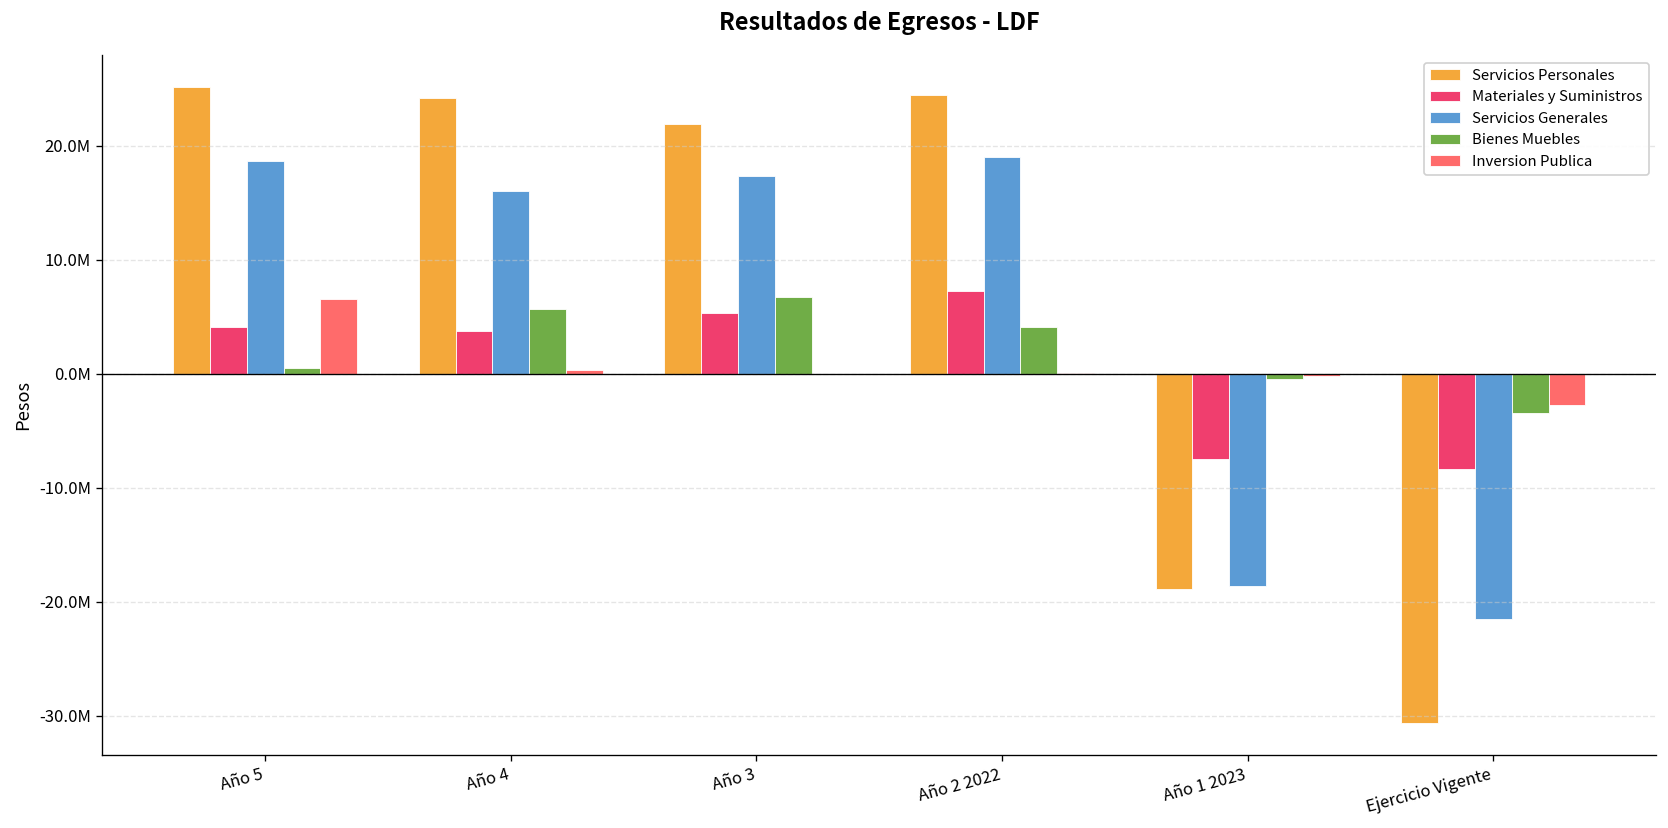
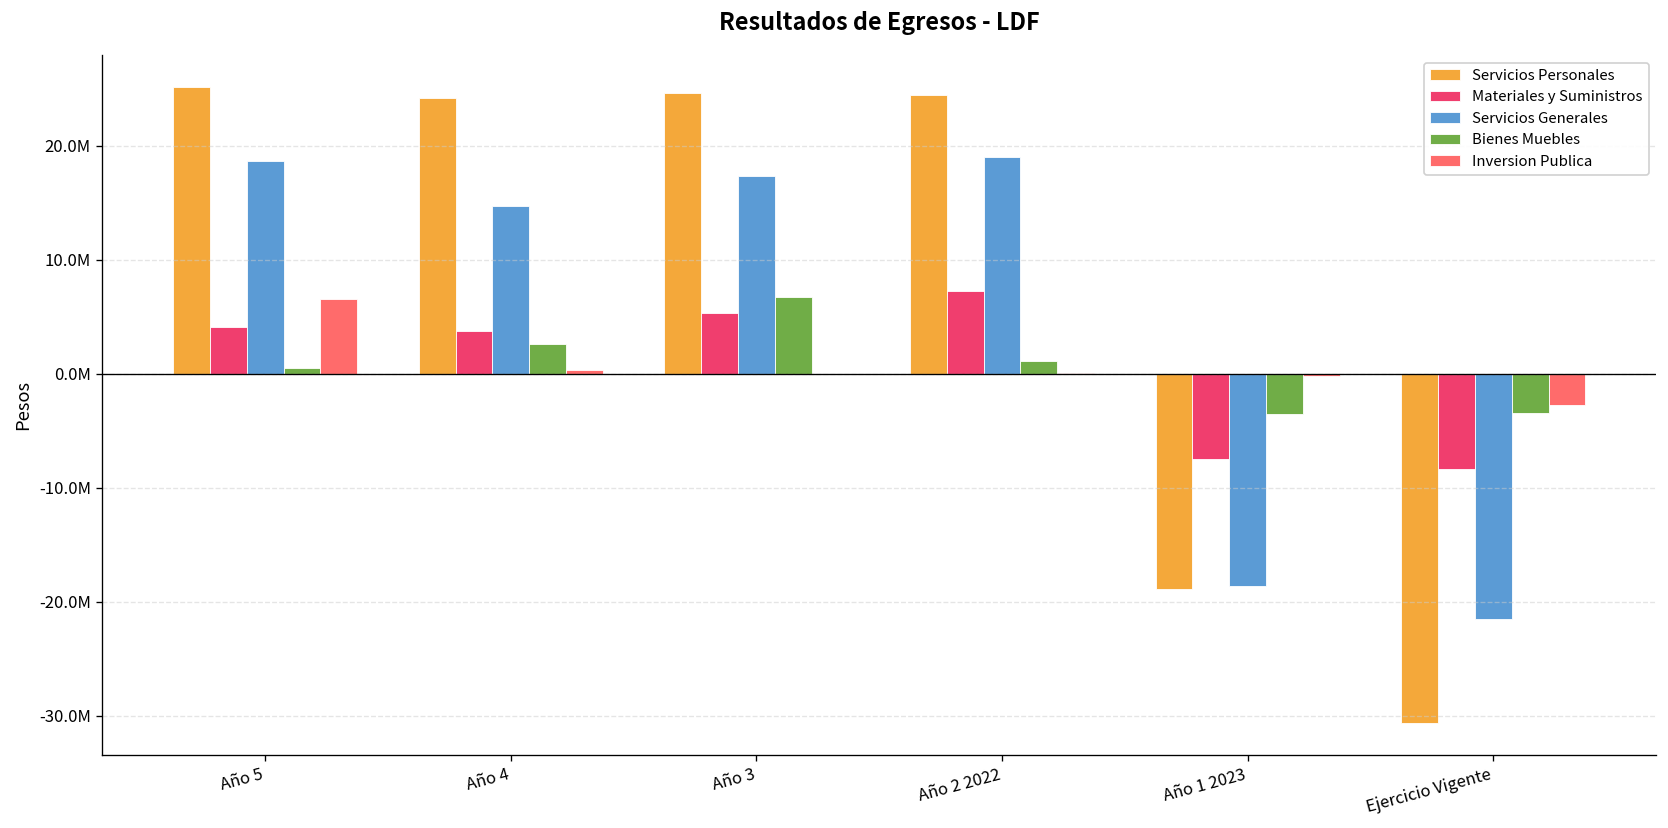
Servicios Generales, Año 4: 16000000 -> 15000000
Bienes Muebles, Año 4: 6000000 -> 3000000
Servicios Personales, Año 3: 22000000 -> 25000000
Bienes Muebles, Año 2 2022: 4000000 -> 1000000
Bienes Muebles, Año 1 2023: 0 -> -4000000
